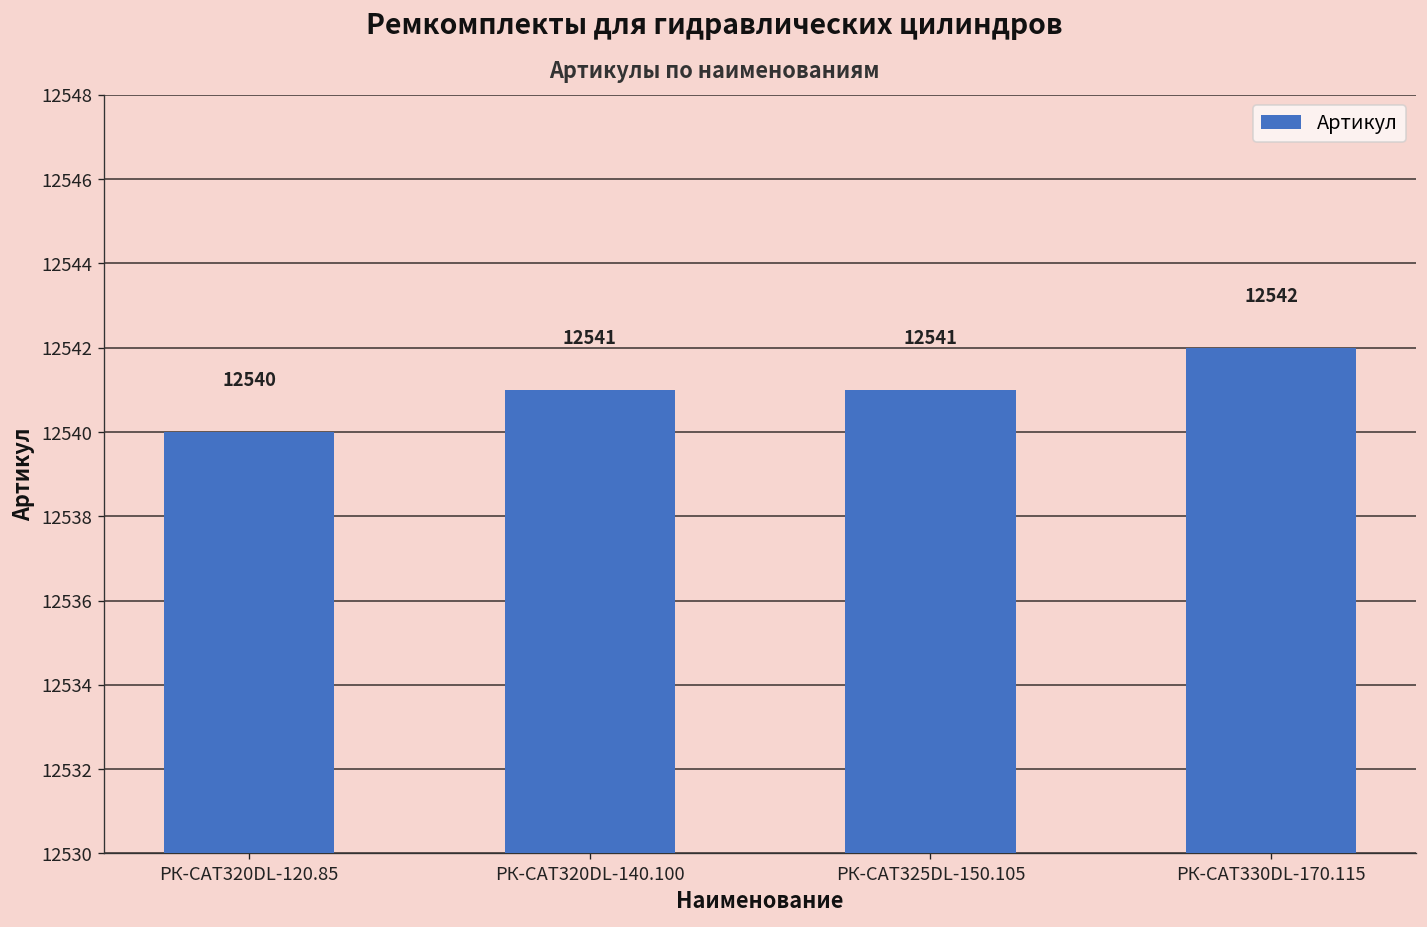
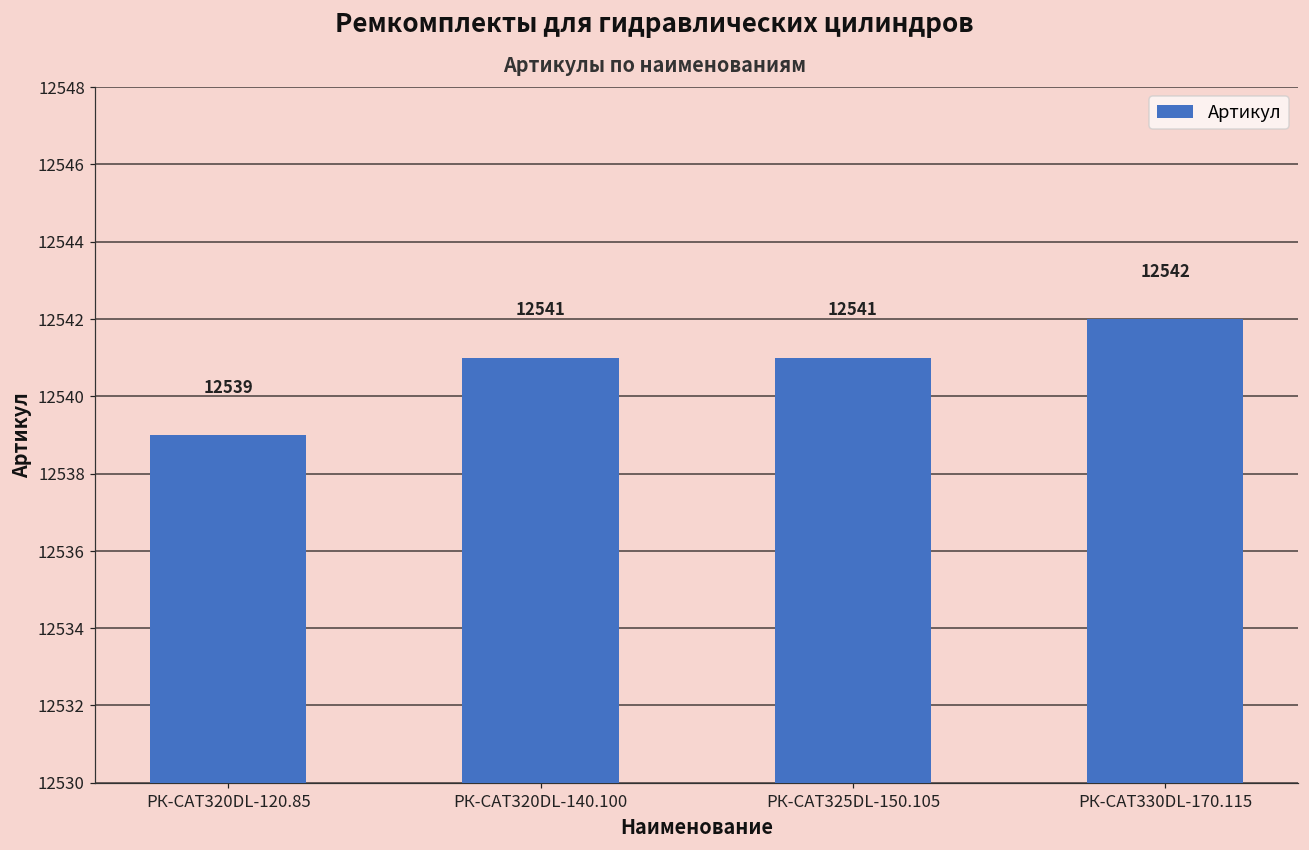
РК-CAT320DL-120.85: 12540 -> 12539
